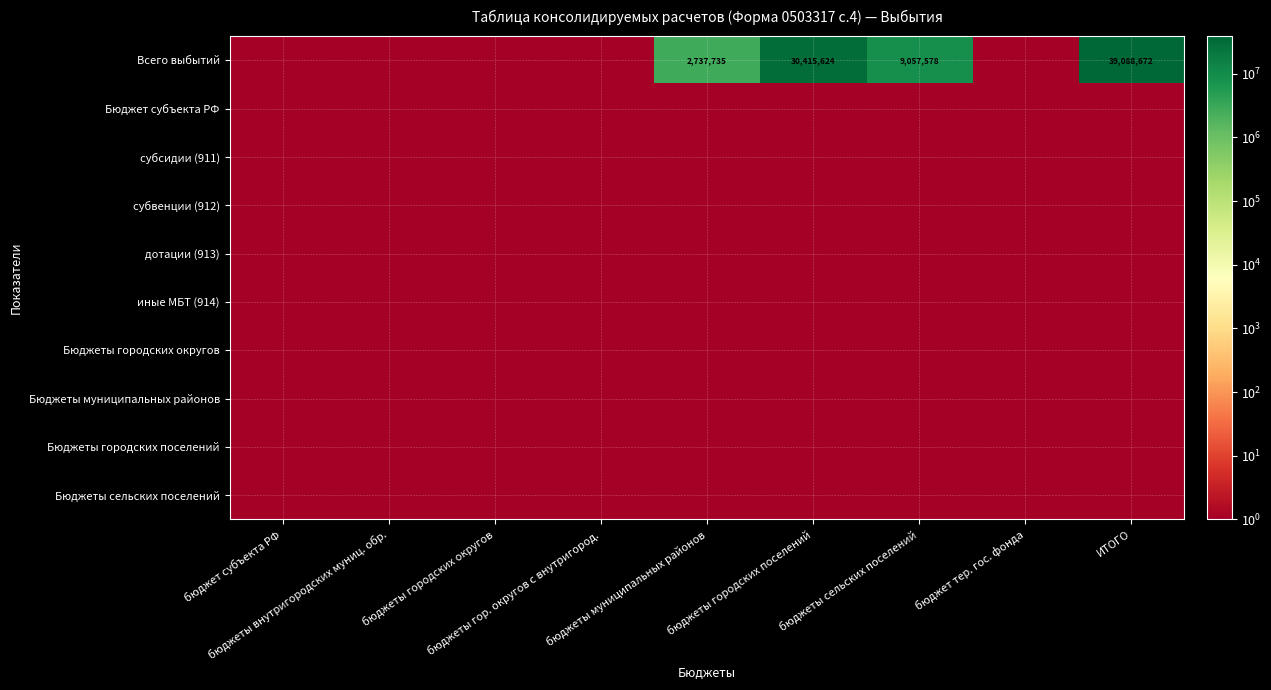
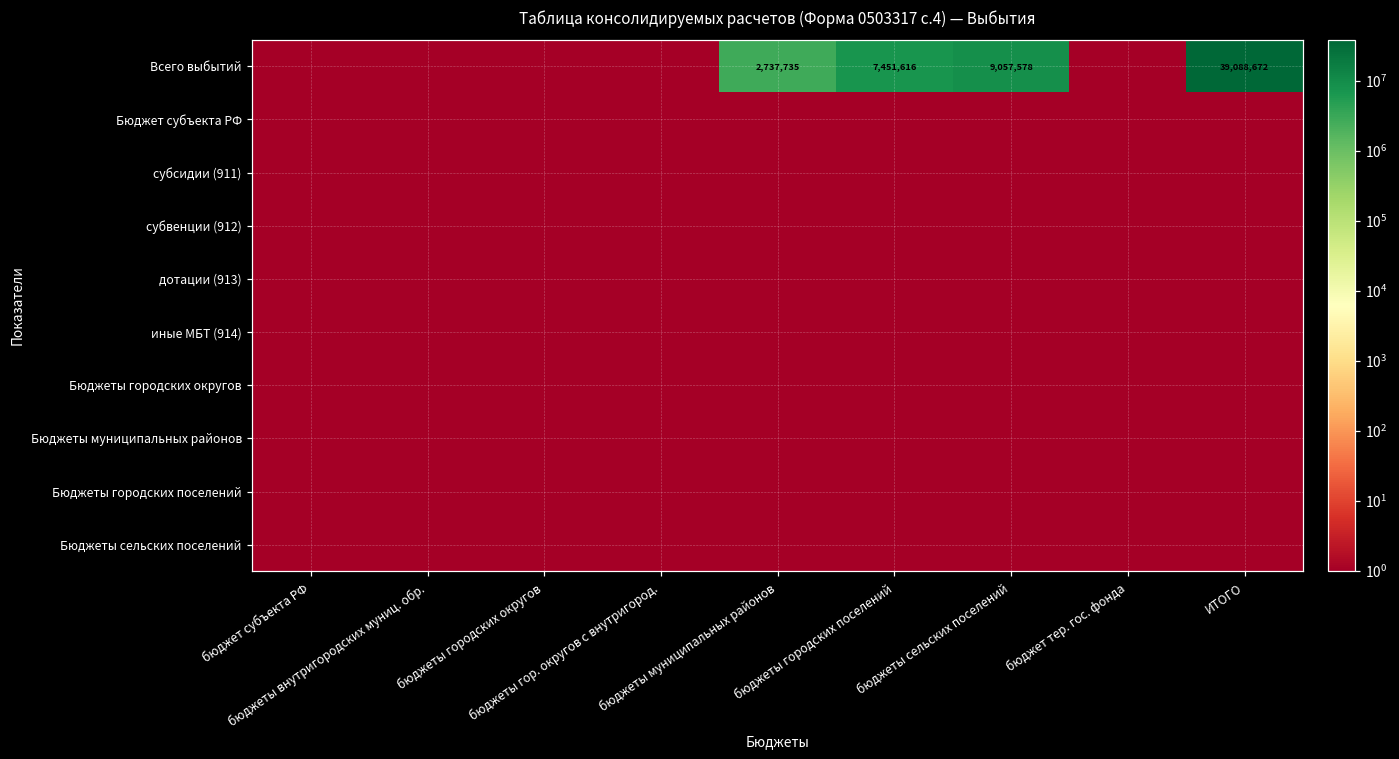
Всего выбытий, бюджеты городских поселений: 30,415,624 -> 7,451,616
